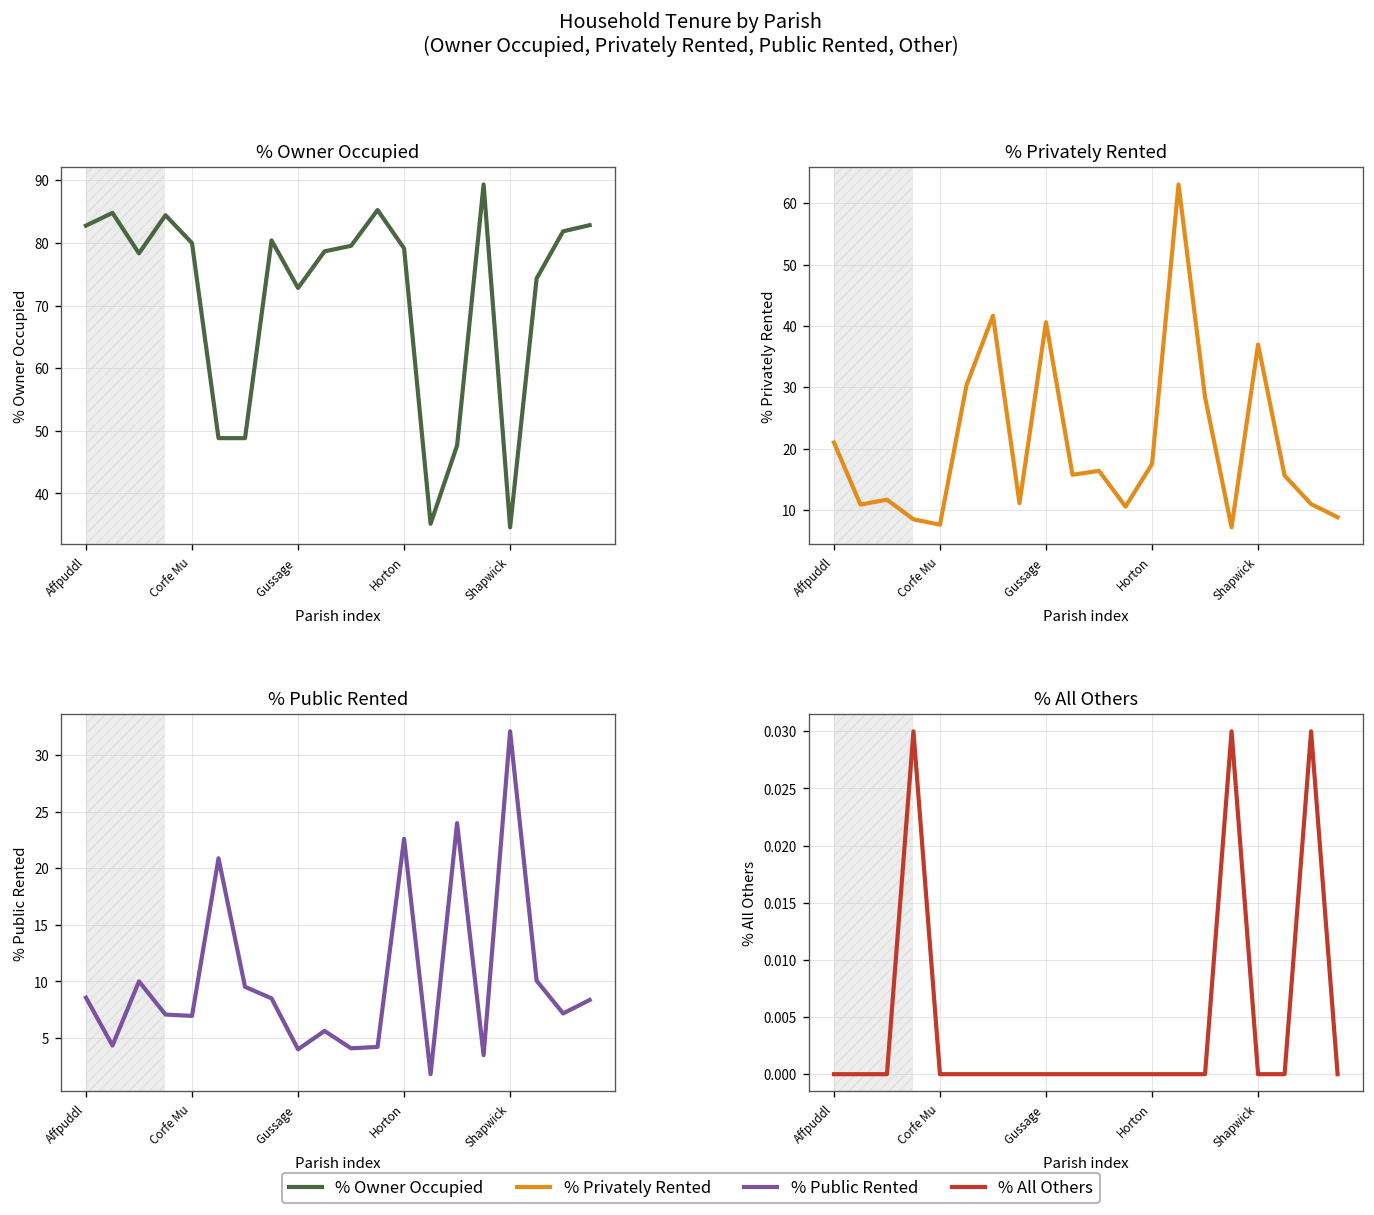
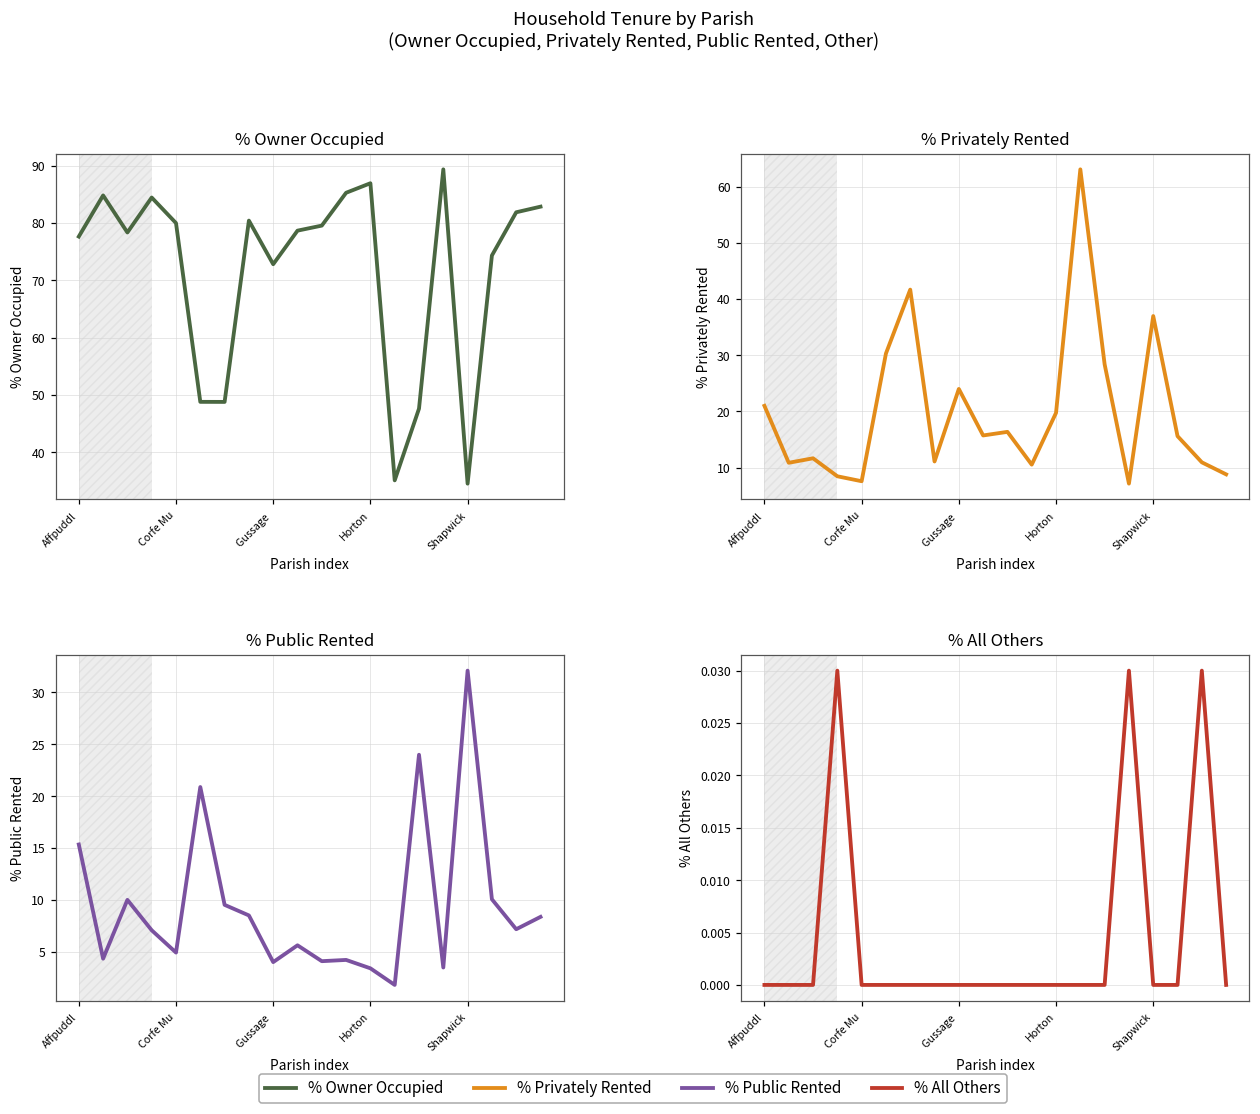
% Owner Occupied, Affpuddl: 83 -> 78
% Owner Occupied, Horton: 79 -> 87
% Privately Rented, Gussage: 41 -> 24
% Privately Rented, Horton: 17 -> 20
% Public Rented, Affpuddl: 9 -> 15
% Public Rented, Corfe Mu: 7 -> 5
% Public Rented, Horton: 23 -> 3
